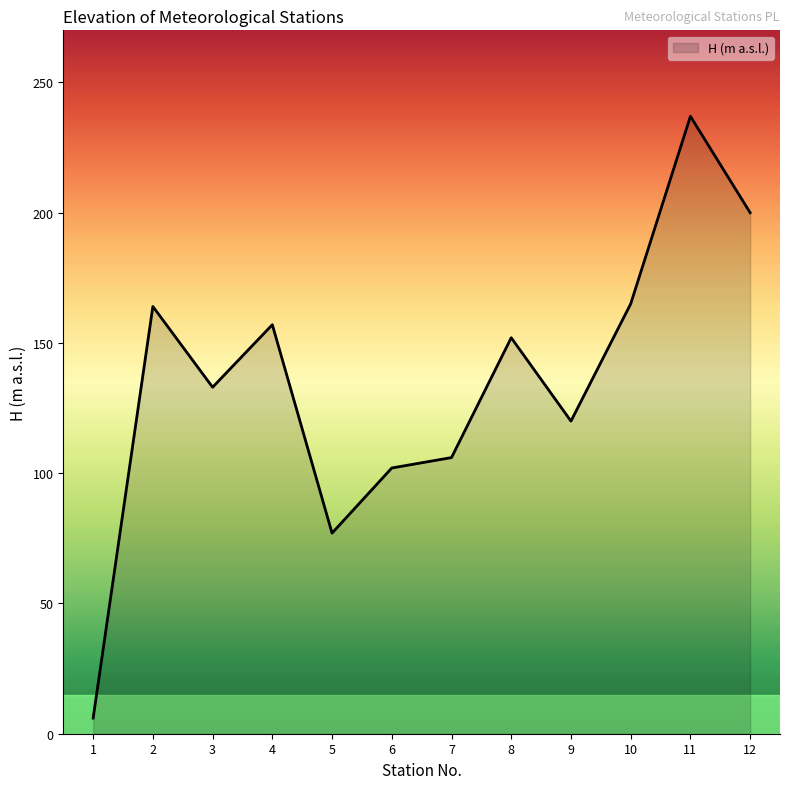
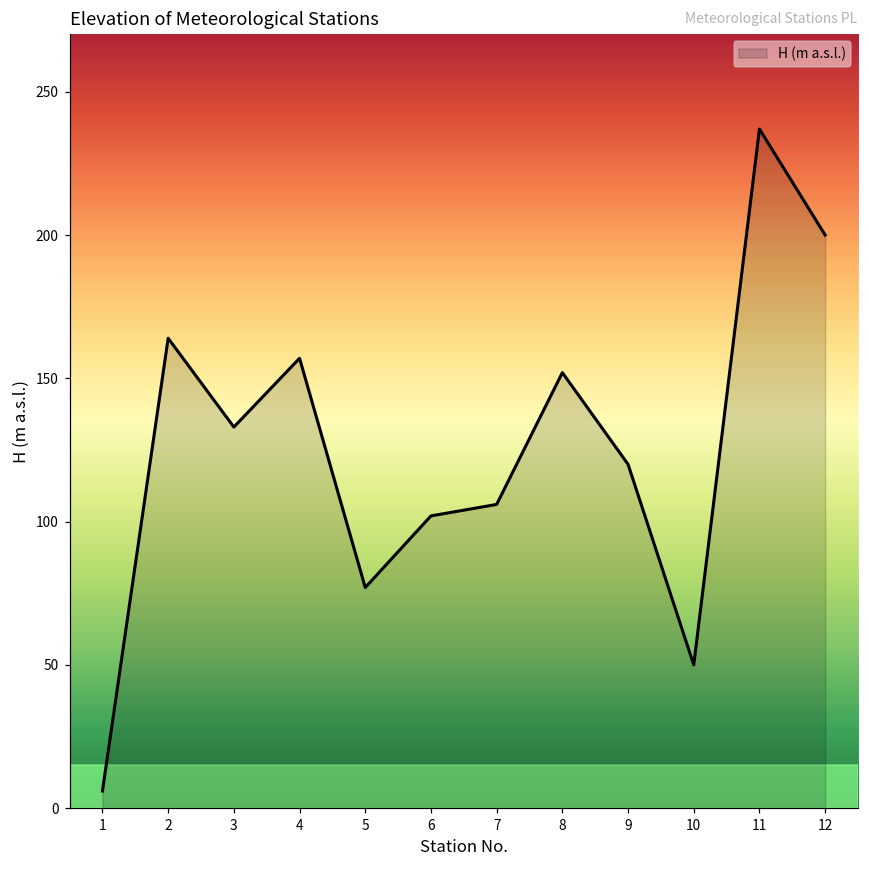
10: 165 -> 50
